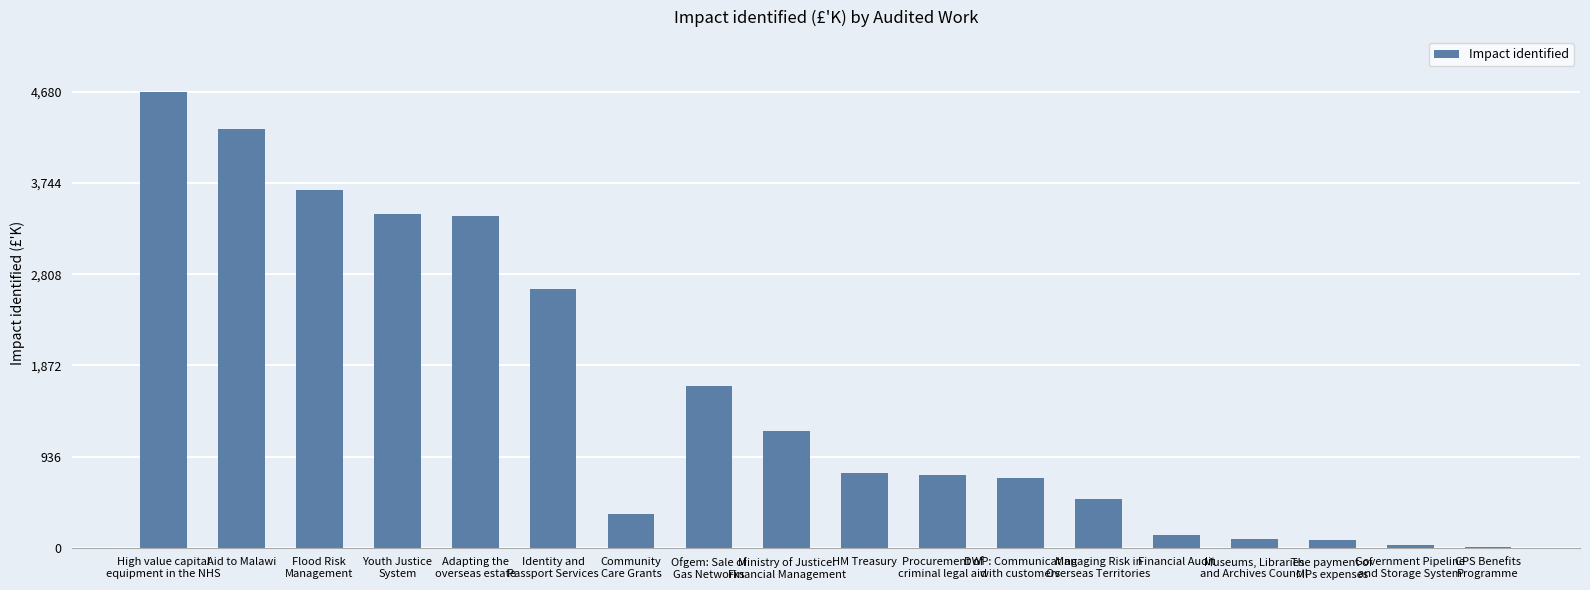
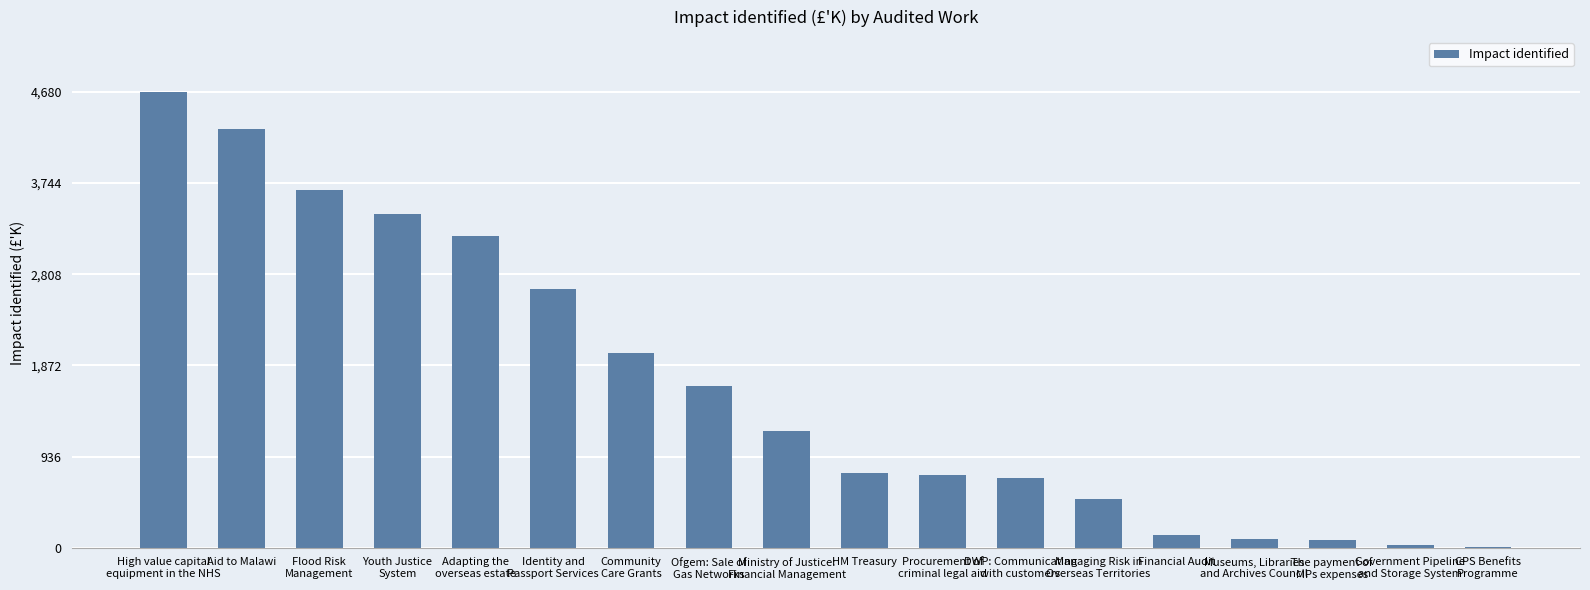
Adapting the overseas estate: 3,400 -> 3,200
Community Care Grants: 300 -> 2,000
